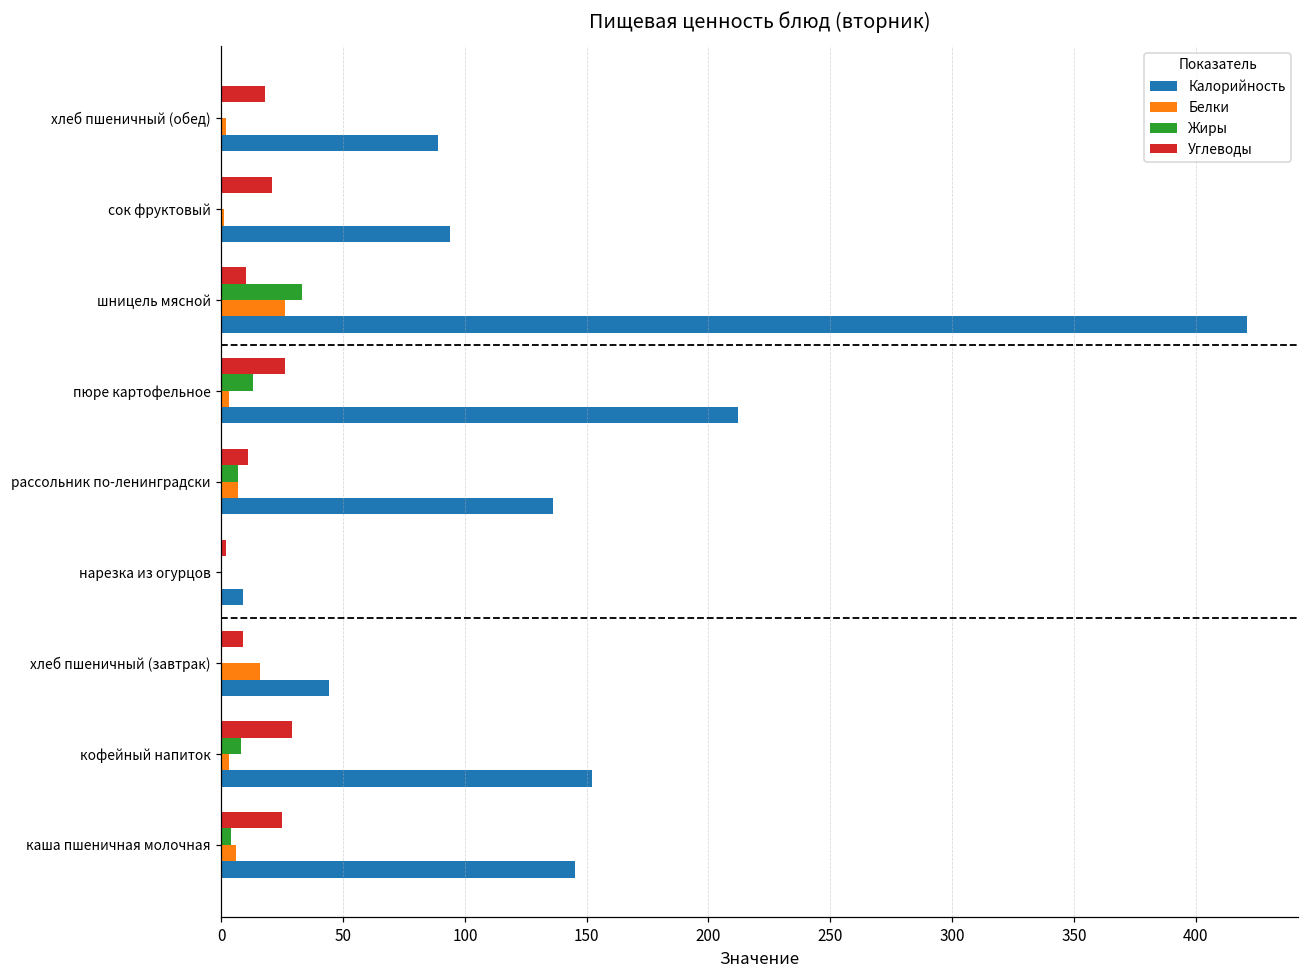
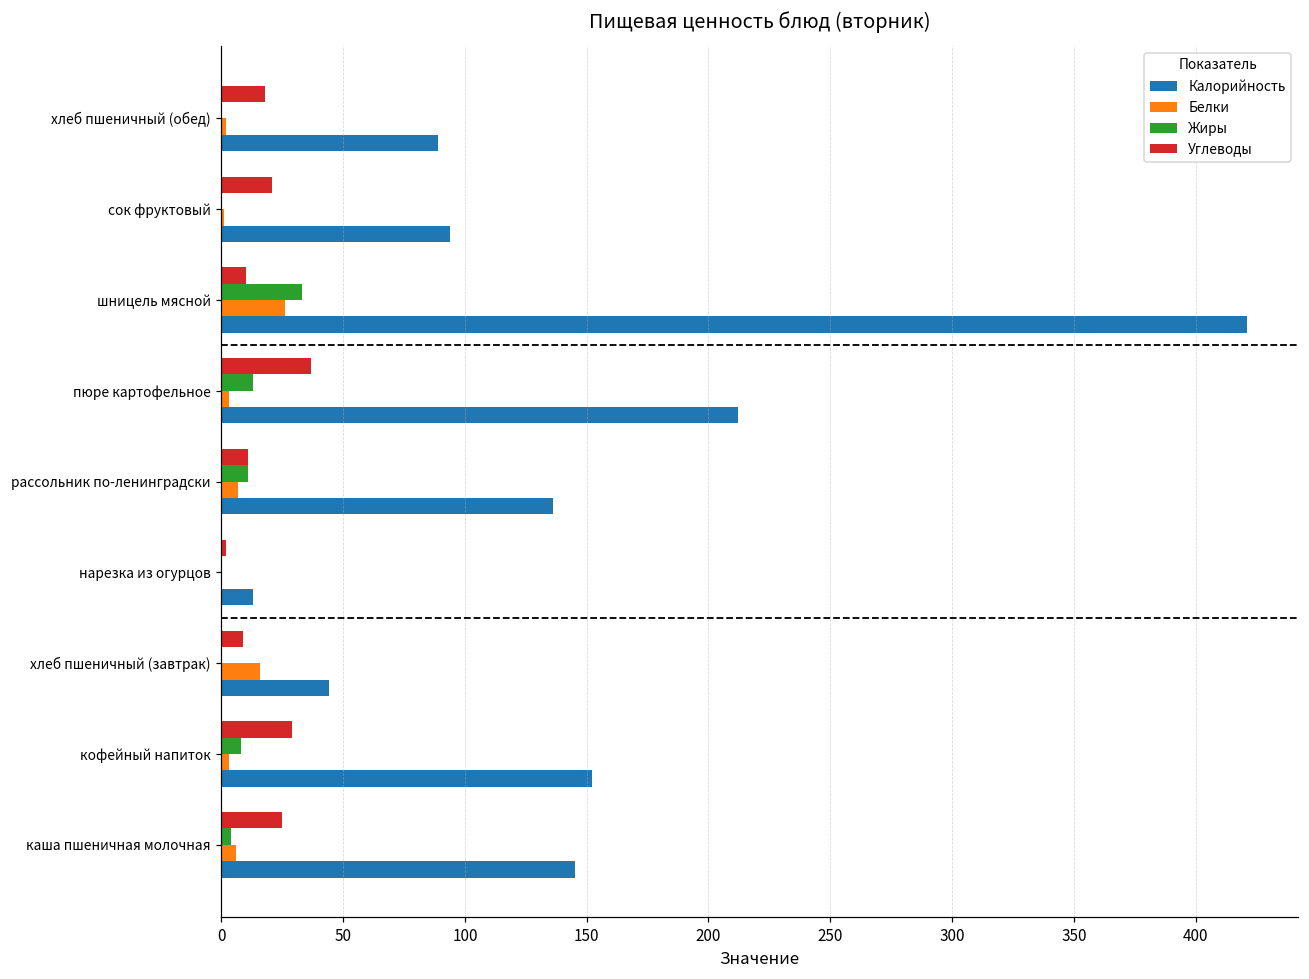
Углеводы, пюре картофельное: 26 -> 37
Жиры, рассольник по-ленинградски: 7 -> 11
Калорийность, нарезка из огурцов: 9 -> 13
